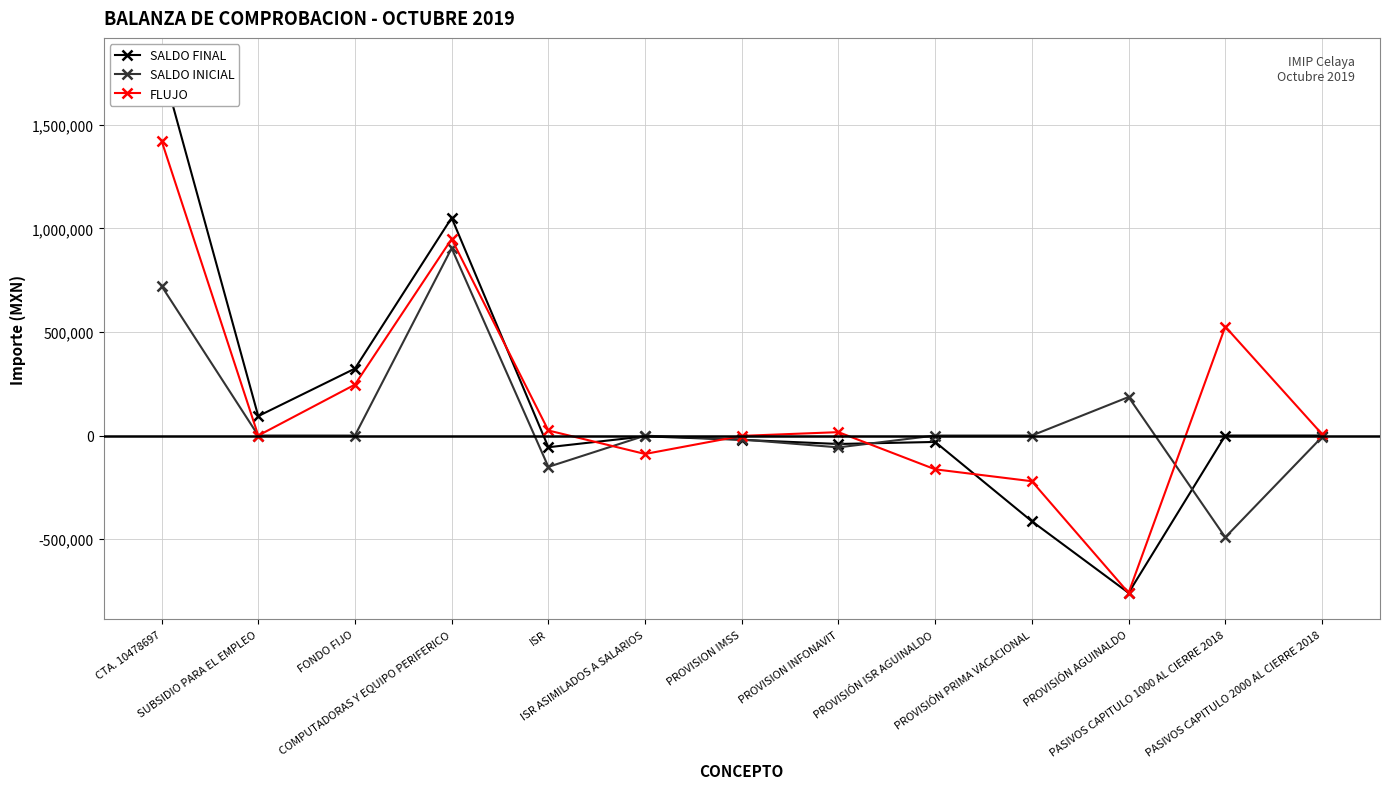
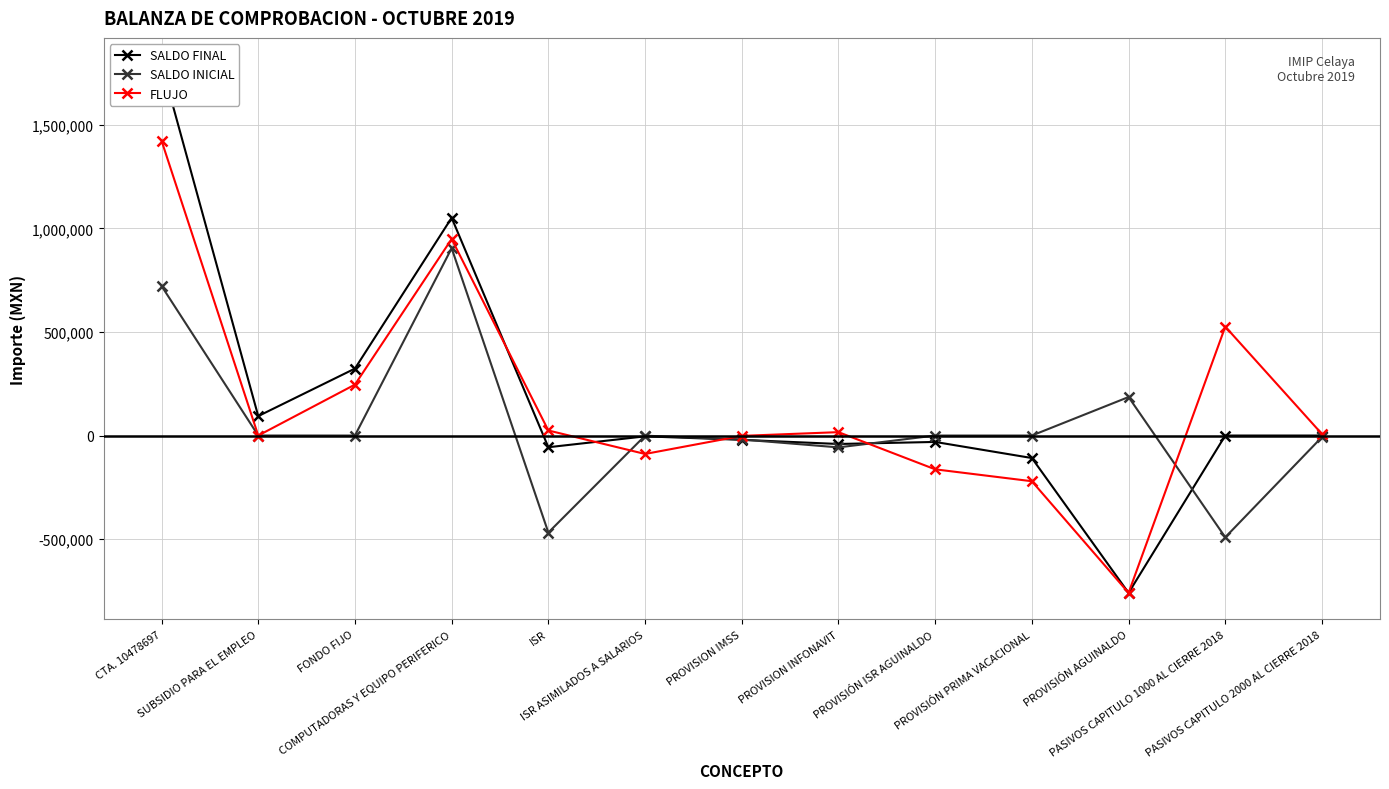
SALDO INICIAL, ISR: -150,000 -> -470,000
SALDO FINAL, PROVISIÓN PRIMA VACACIONAL: -410,000 -> -110,000
